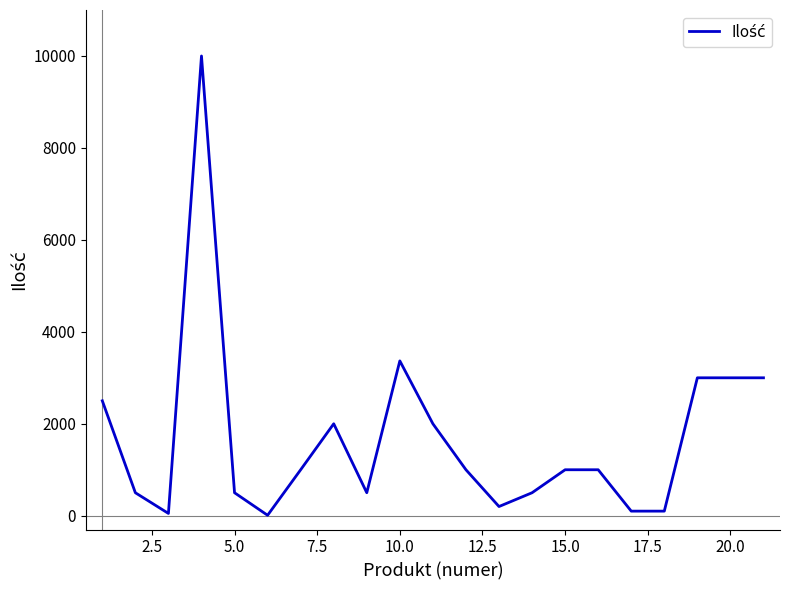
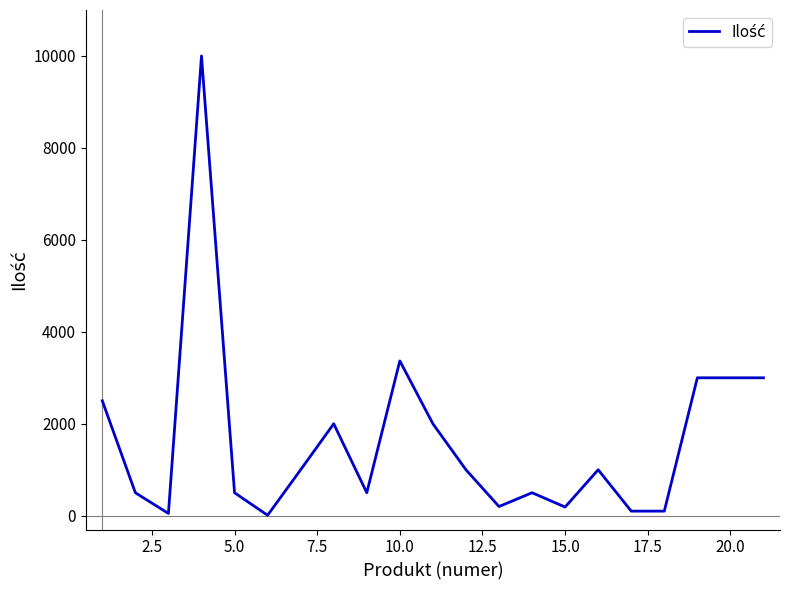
15.0: 1000 -> 200
